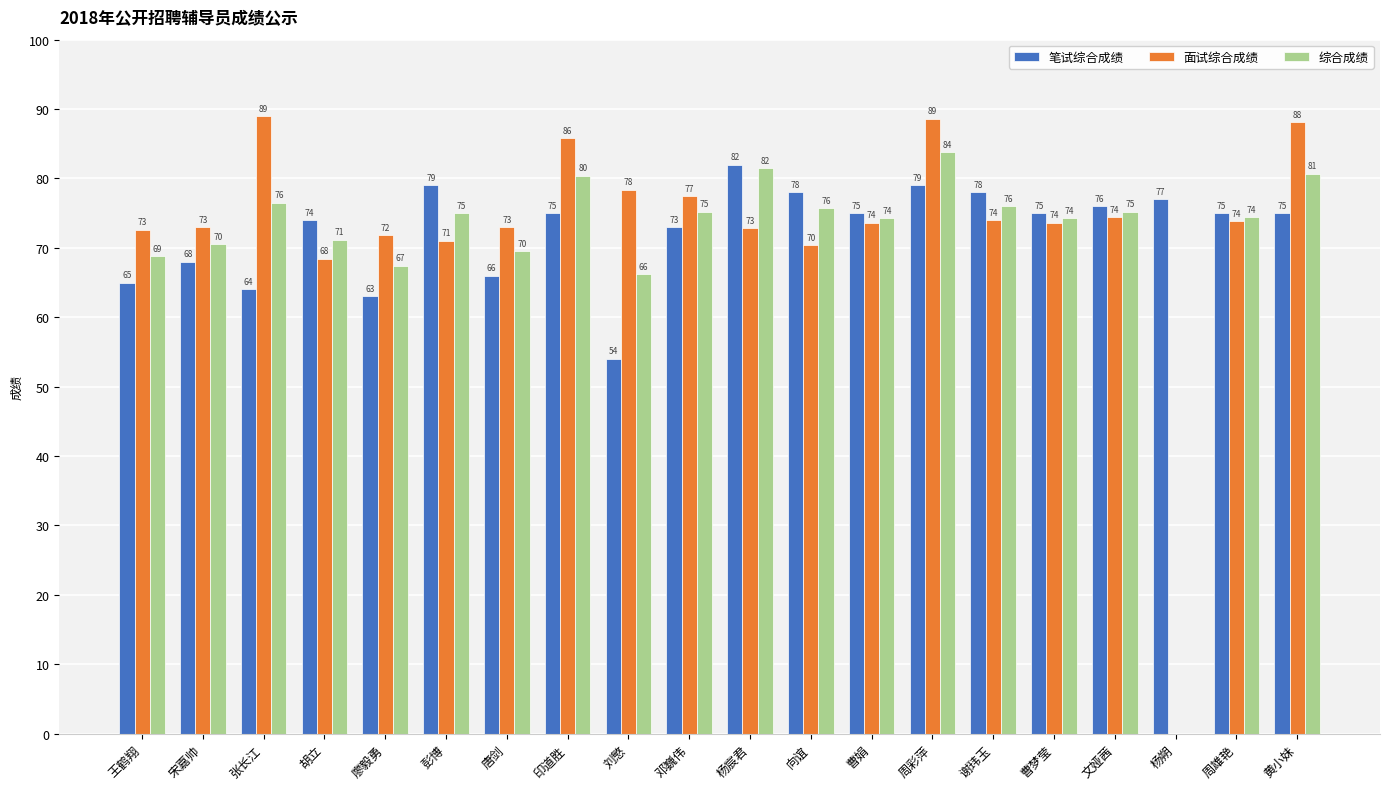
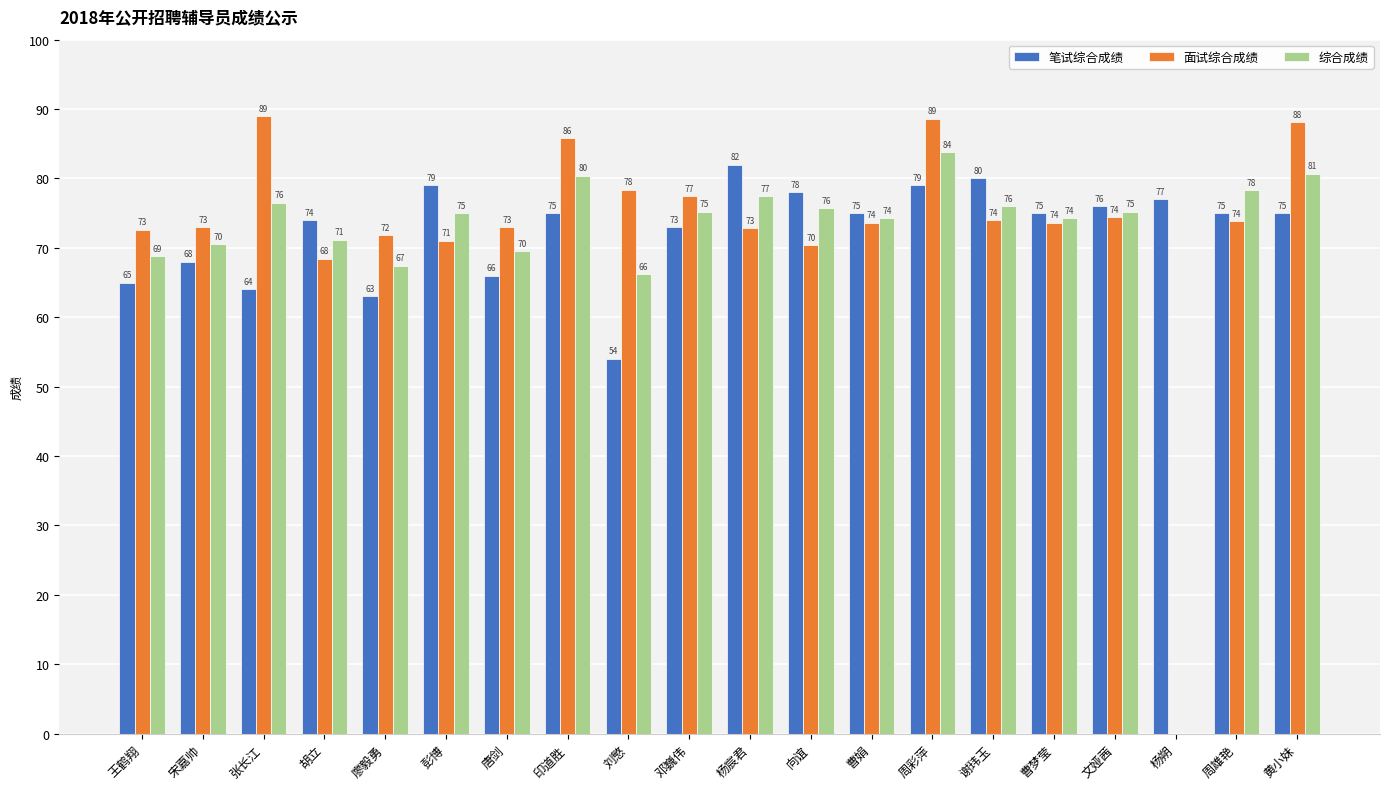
综合成绩, 杨宸君: 82 -> 77
笔试综合成绩, 谢玮玉: 78 -> 80
综合成绩, 周雄艳: 74 -> 78
